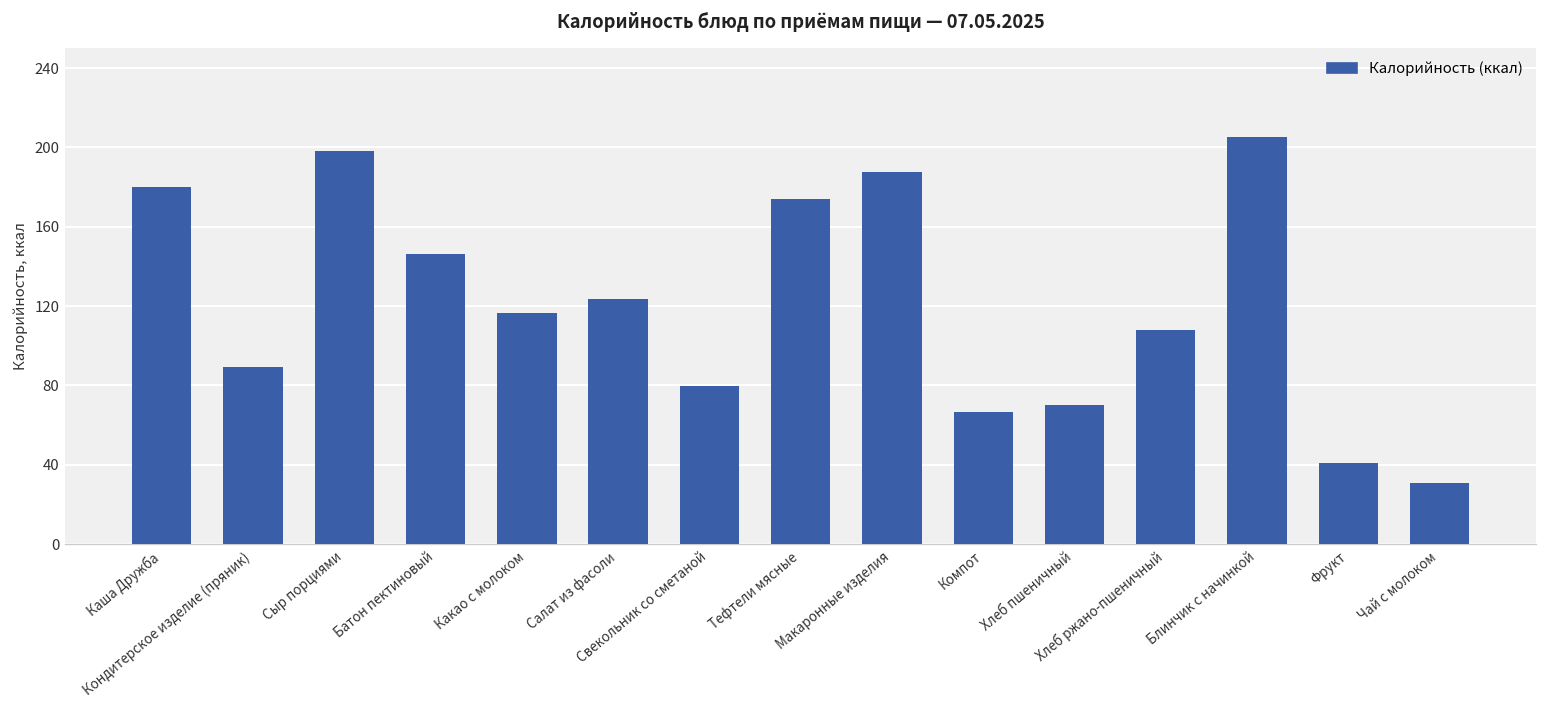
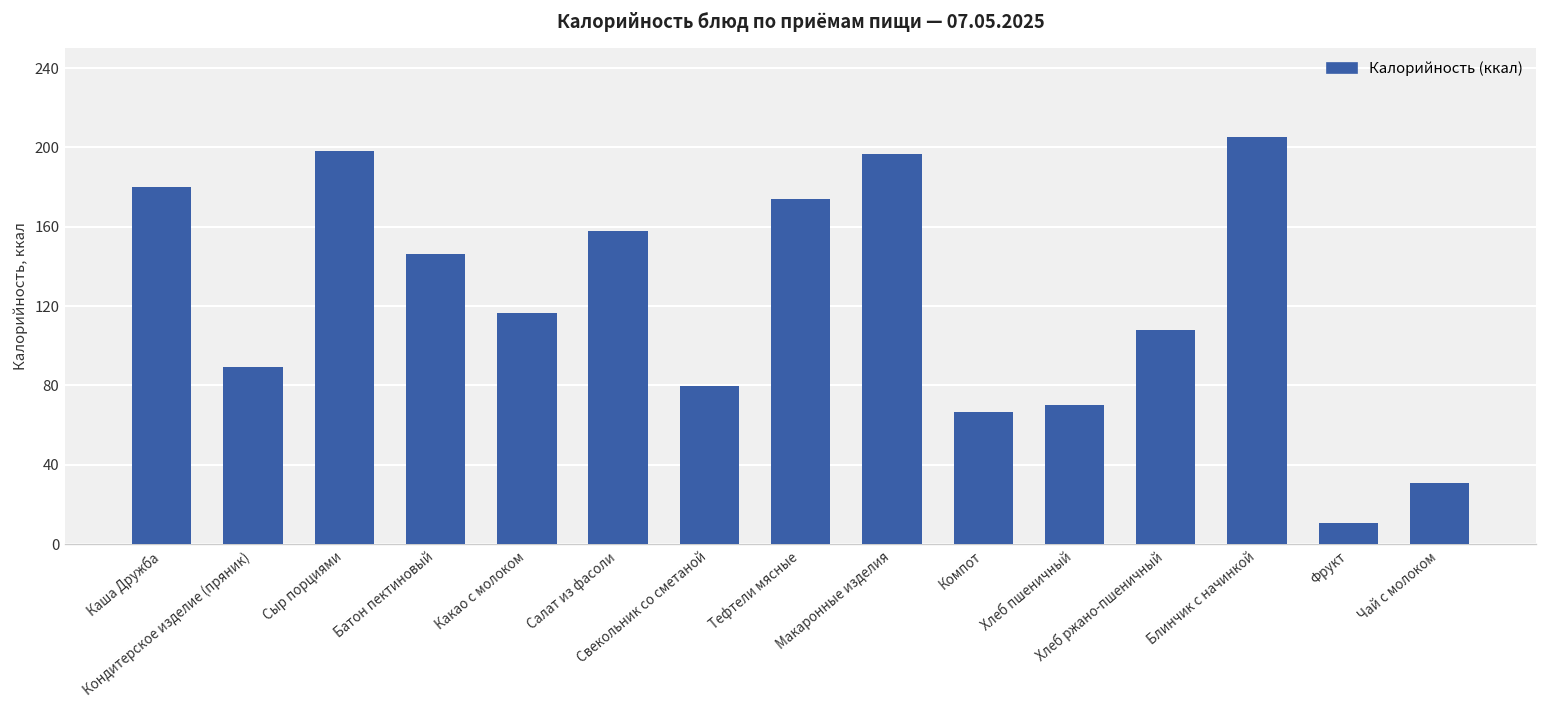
Салат из фасоли: 124 -> 158
Макаронные изделия: 188 -> 197
Фрукт: 41 -> 11
